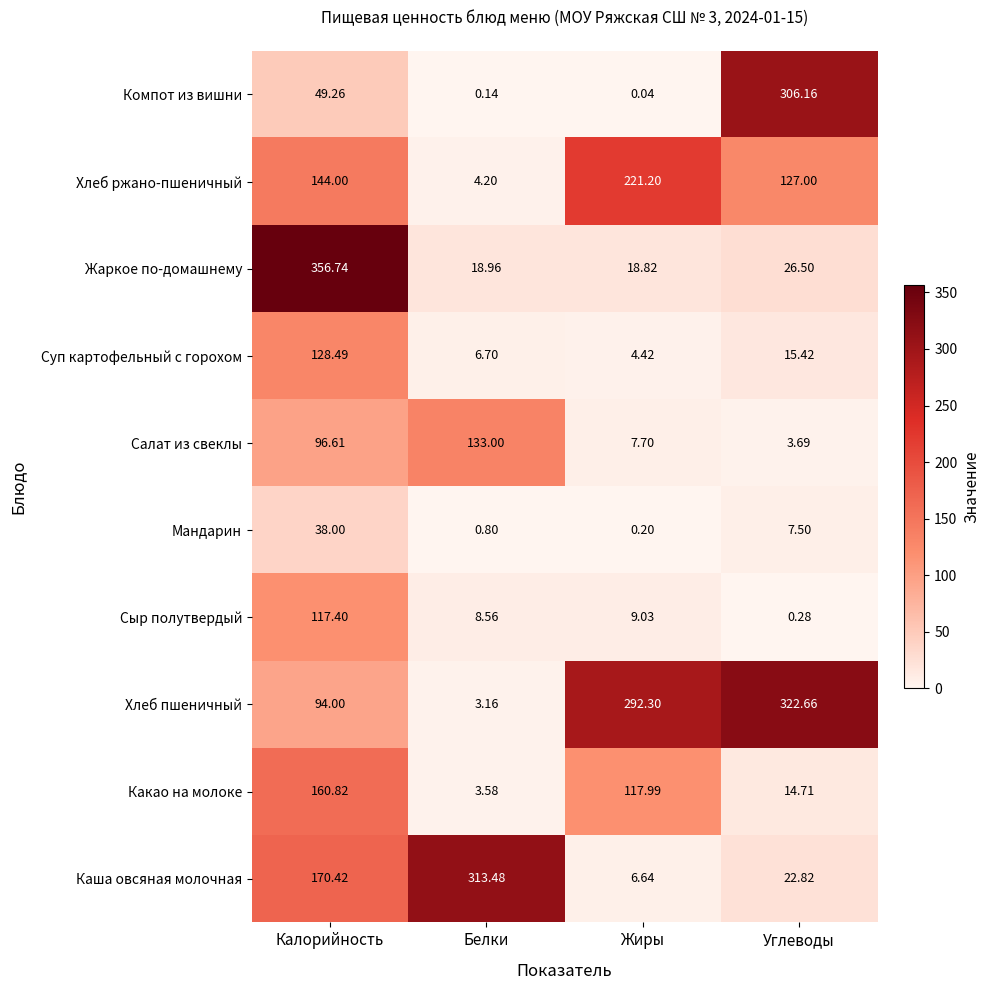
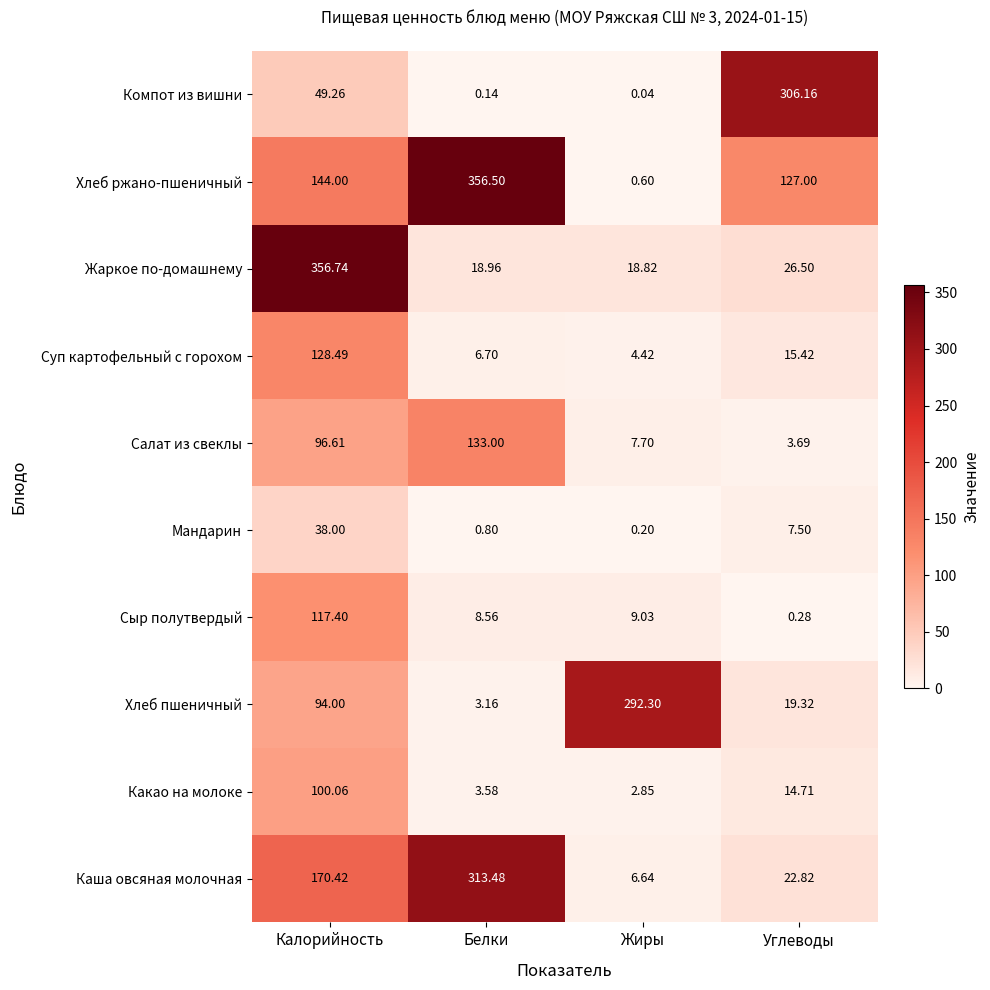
Хлеб ржано-пшеничный, Белки: 4.20 -> 356.50
Хлеб ржано-пшеничный, Жиры: 221.20 -> 0.60
Хлеб пшеничный, Углеводы: 322.66 -> 19.32
Какао на молоке, Калорийность: 160.82 -> 100.06
Какао на молоке, Жиры: 117.99 -> 2.85
